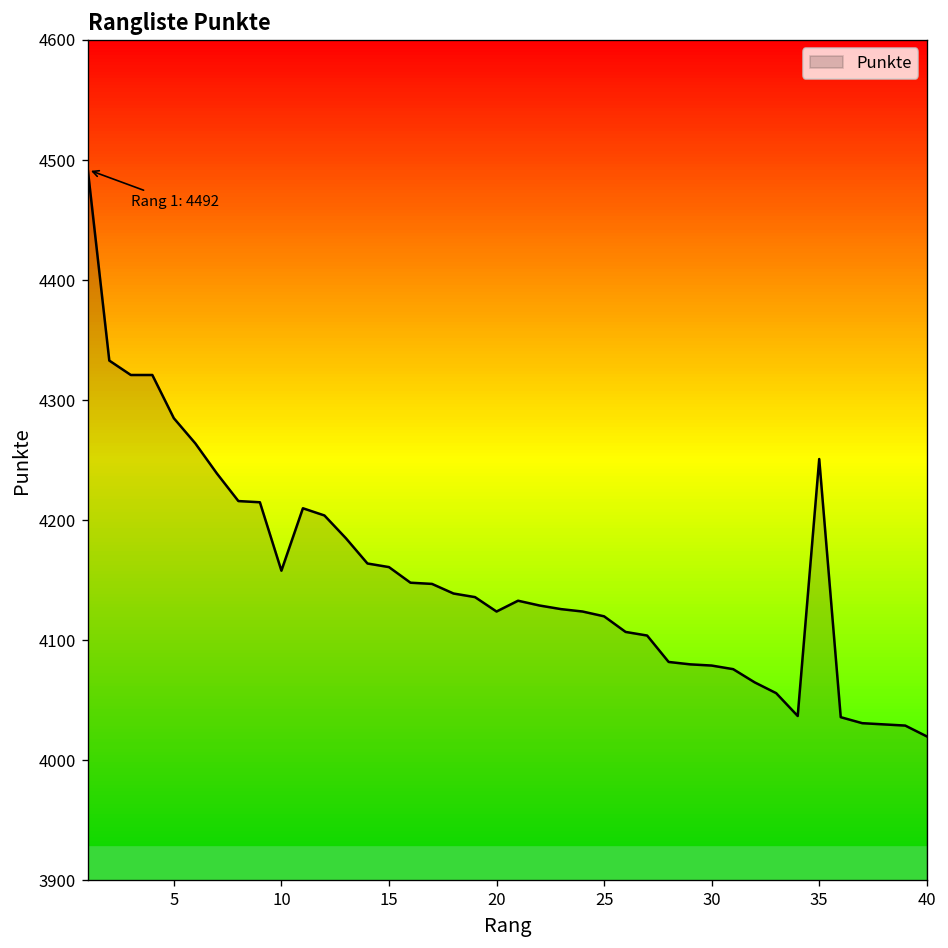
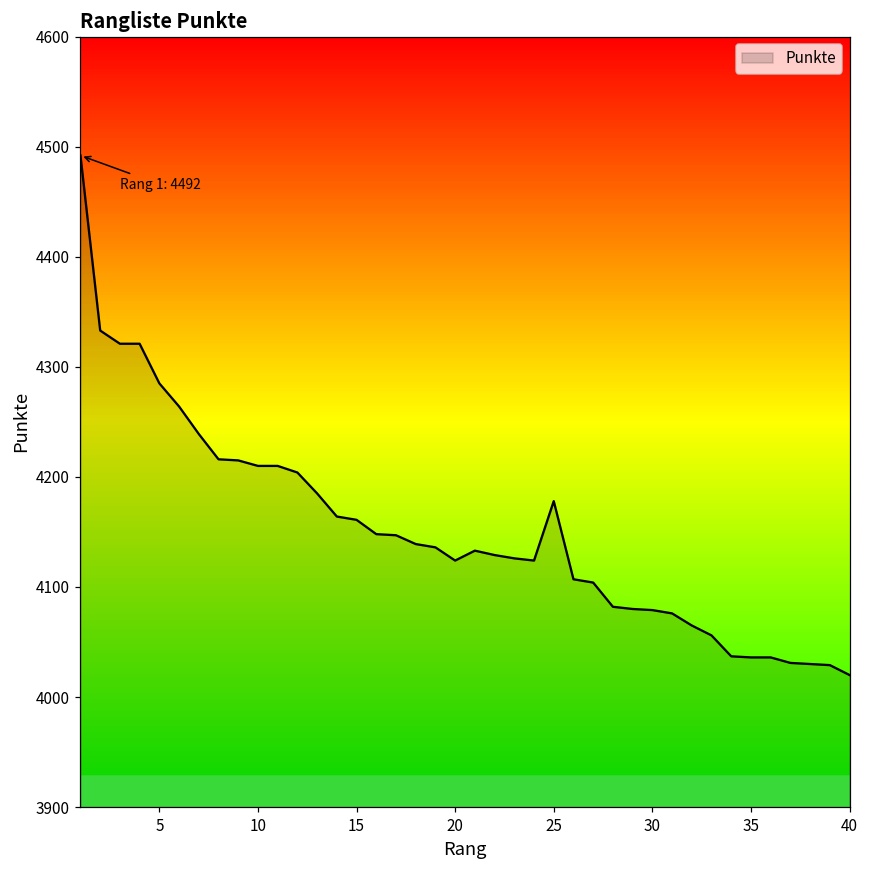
10: 4158 -> 4210
25: 4120 -> 4178
35: 4251 -> 4036
